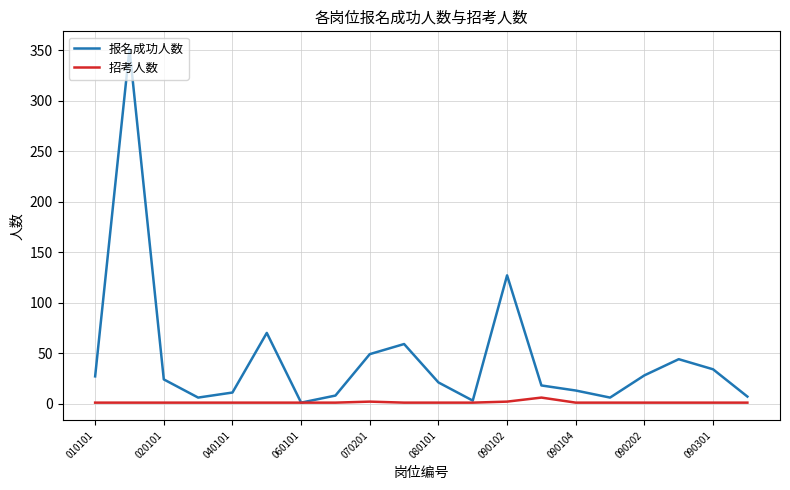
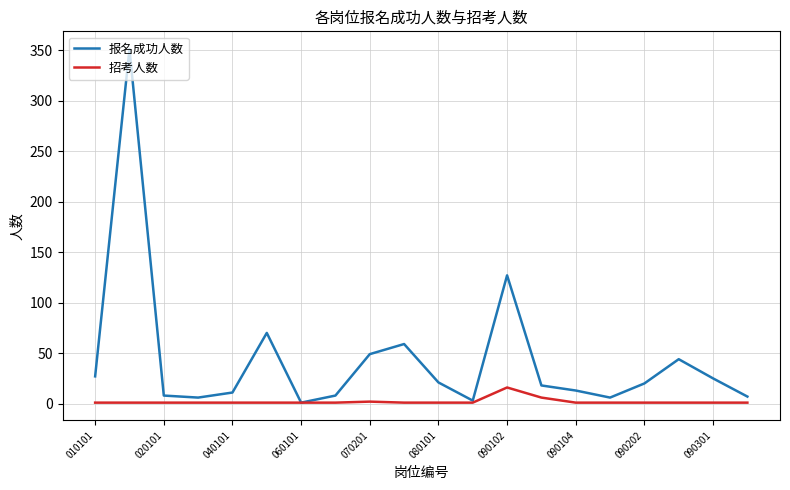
报名成功人数, 020101: 24 -> 8
招考人数, 090102: 2 -> 16
报名成功人数, 090202: 28 -> 20
报名成功人数, 090301: 34 -> 25
